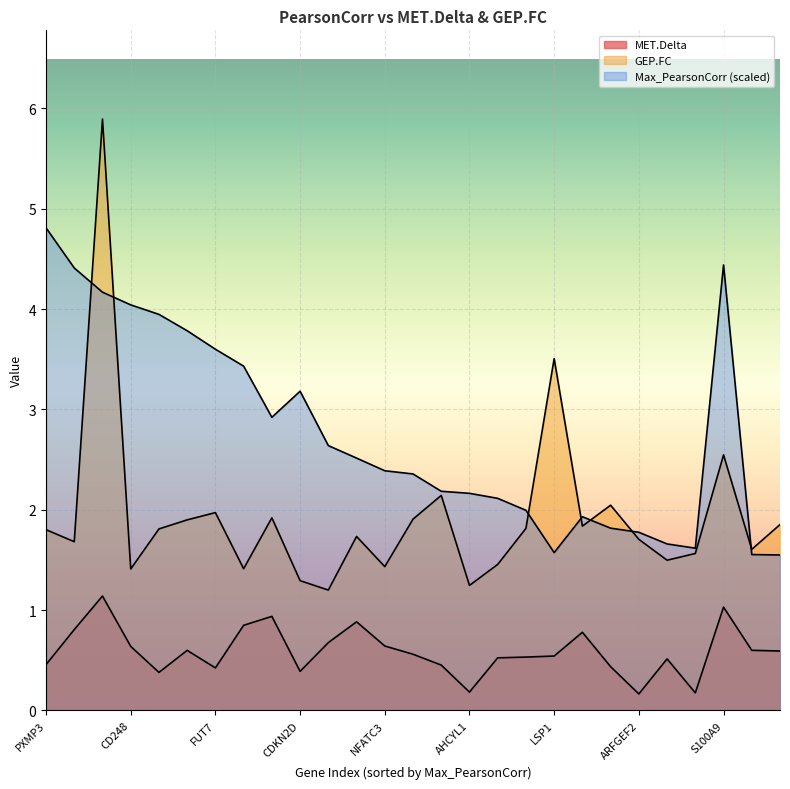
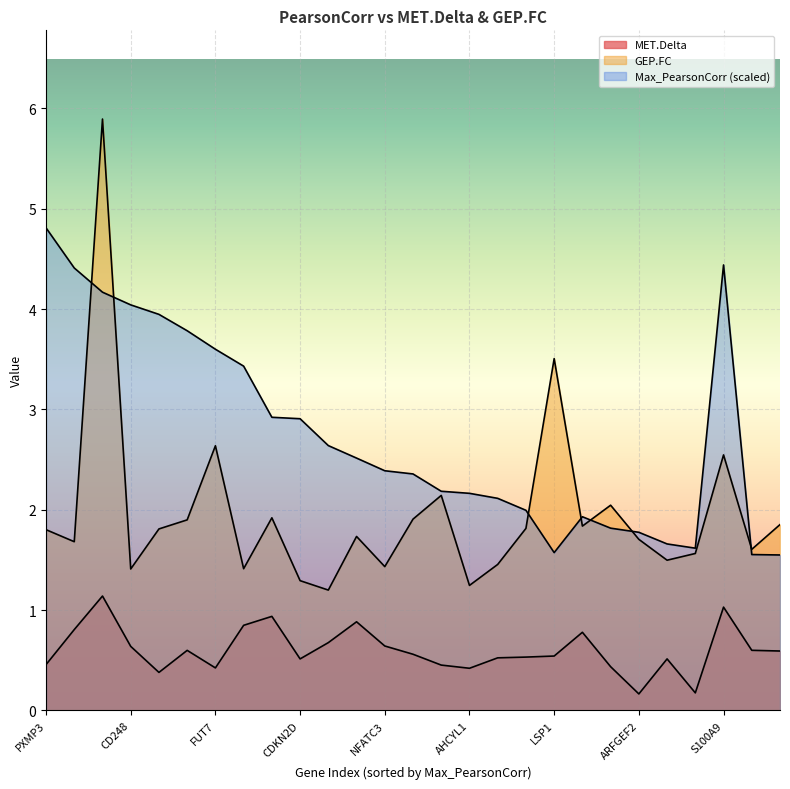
GEP.FC, FUT7: 1.97 -> 2.64
MET.Delta, CDKN2D: 0.39 -> 0.51
Max_PearsonCorr (scaled), CDKN2D: 3.18 -> 2.91
MET.Delta, AHCYL1: 0.18 -> 0.42
